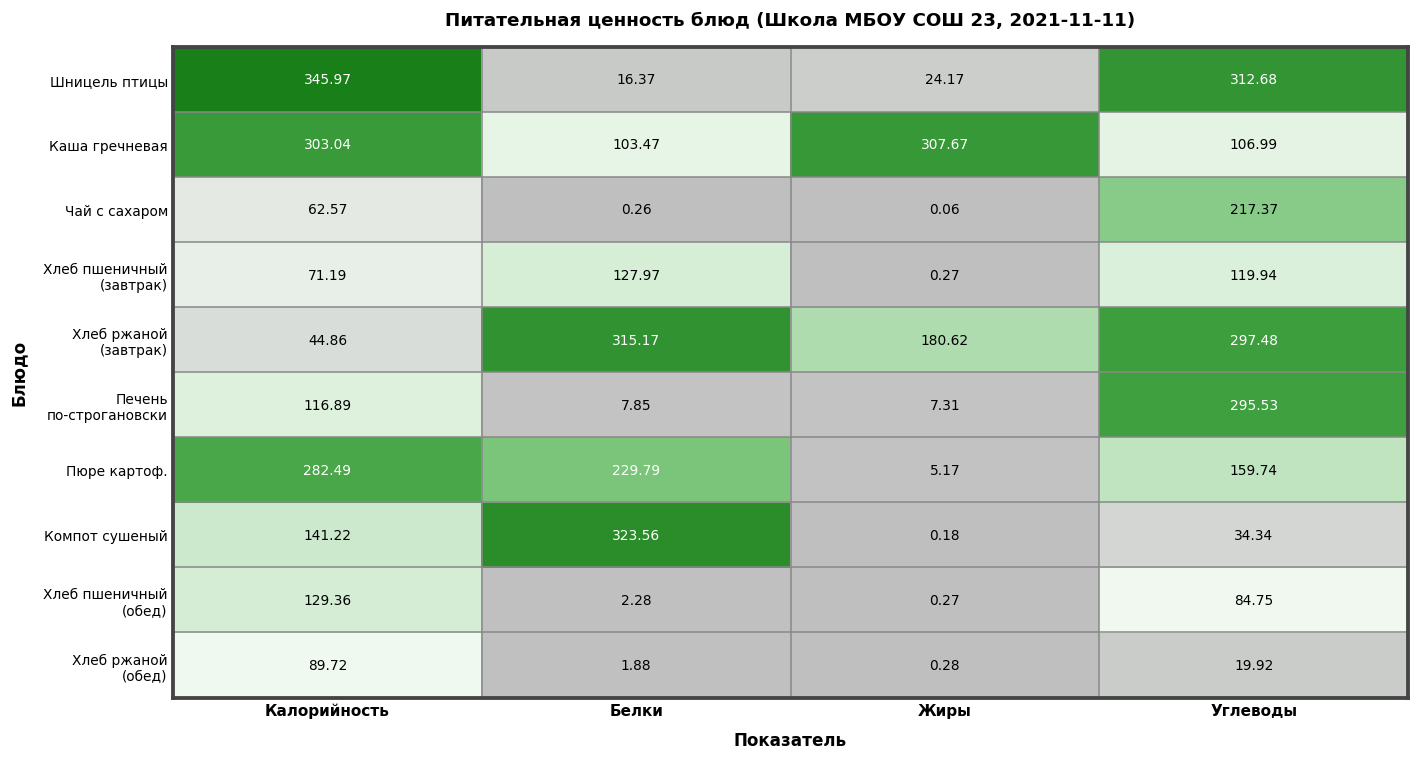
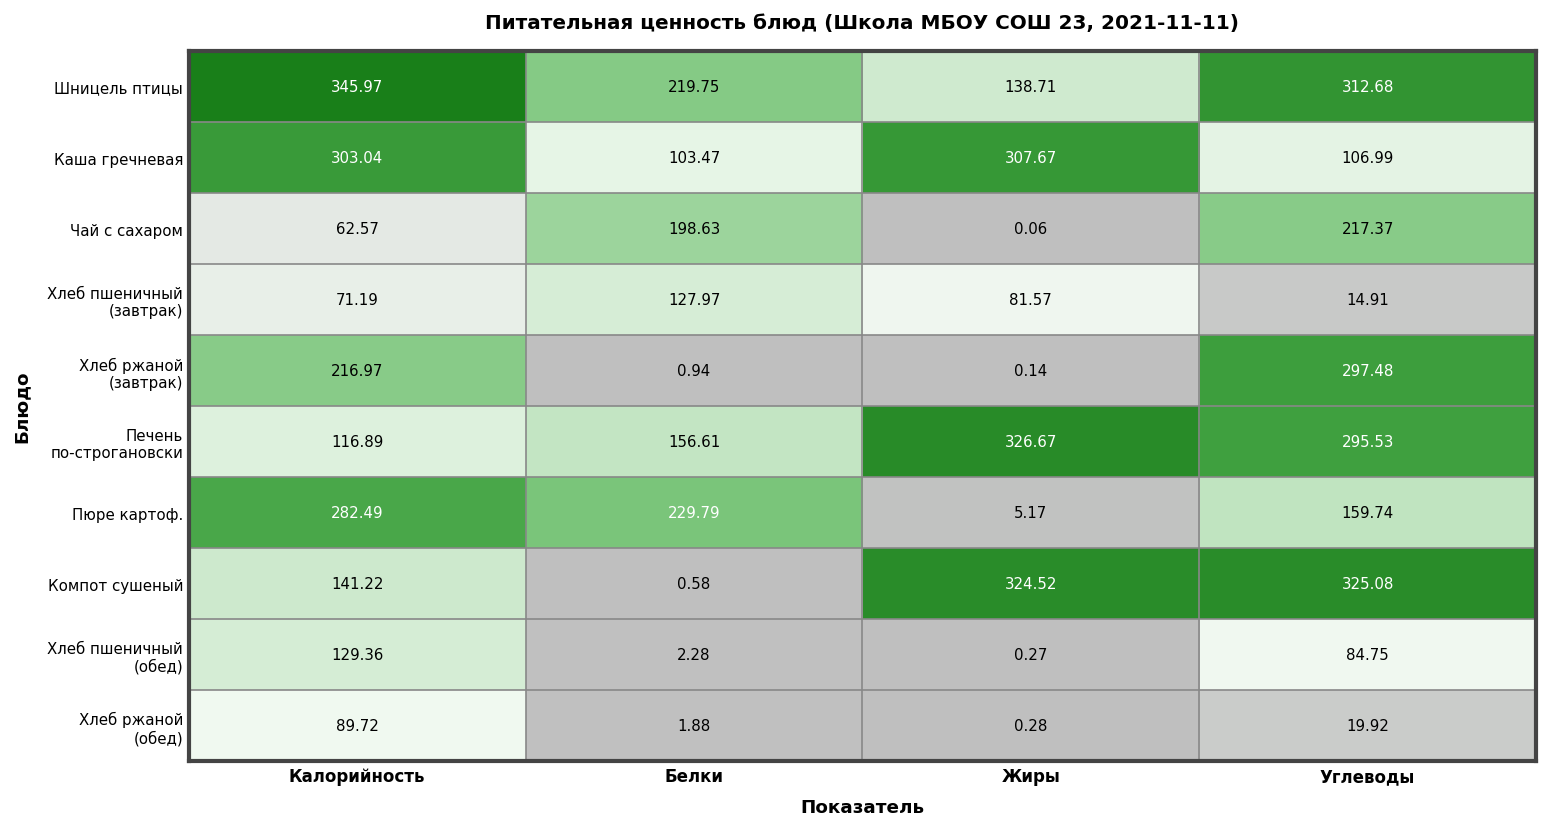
Шницель птицы, Белки: 16.37 -> 219.75
Шницель птицы, Жиры: 24.17 -> 138.71
Чай с сахаром, Белки: 0.26 -> 198.63
Хлеб пшеничный (завтрак), Жиры: 0.27 -> 81.57
Хлеб пшеничный (завтрак), Углеводы: 119.94 -> 14.91
Хлеб ржаной (завтрак), Калорийность: 44.86 -> 216.97
Хлеб ржаной (завтрак), Белки: 315.17 -> 0.94
Хлеб ржаной (завтрак), Жиры: 180.62 -> 0.14
Печень по-строгановски, Белки: 7.85 -> 156.61
Печень по-строгановски, Жиры: 7.31 -> 326.67
Компот сушеный, Белки: 323.56 -> 0.58
Компот сушеный, Жиры: 0.18 -> 324.52
Компот сушеный, Углеводы: 34.34 -> 325.08
